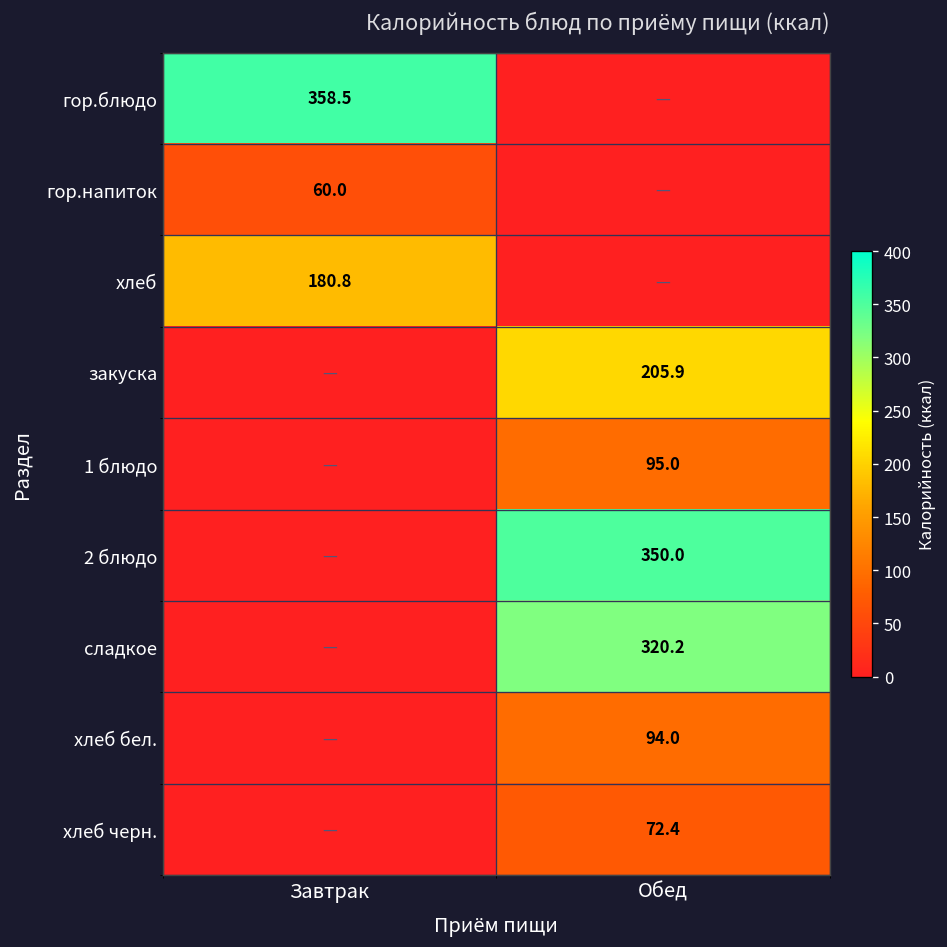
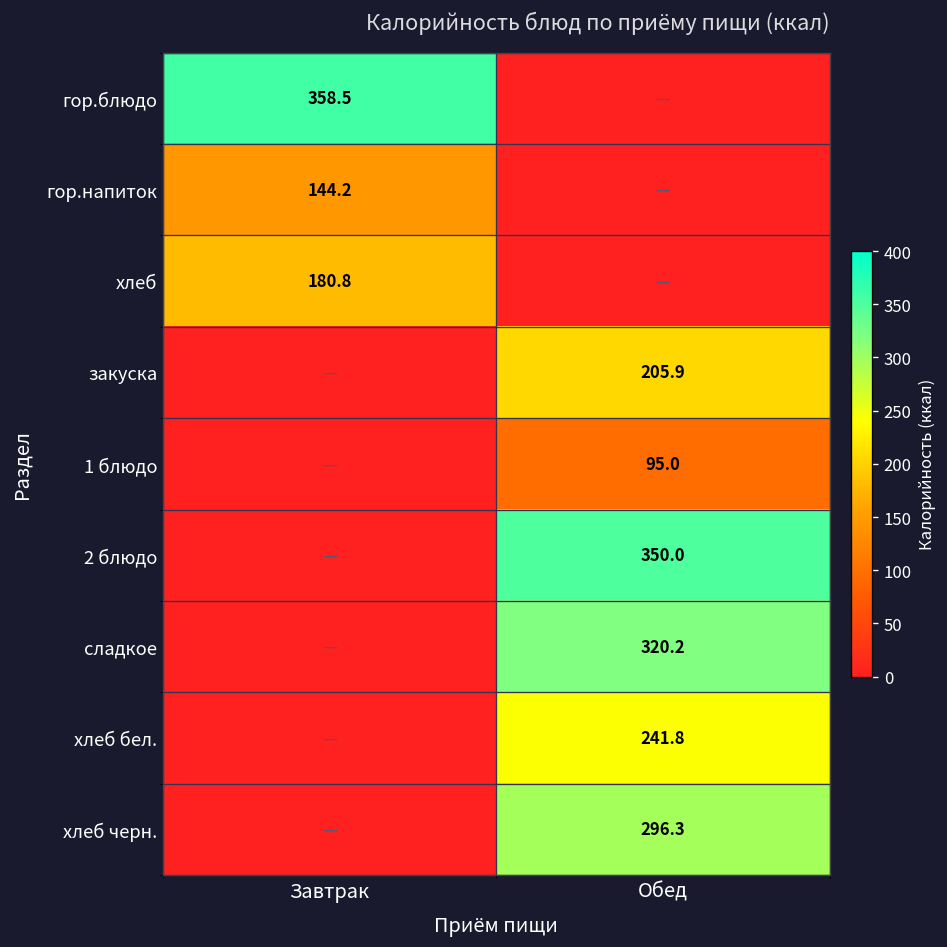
гор.напиток, Завтрак: 60.0 -> 144.2
хлеб бел., Обед: 94.0 -> 241.8
хлеб черн., Обед: 72.4 -> 296.3
